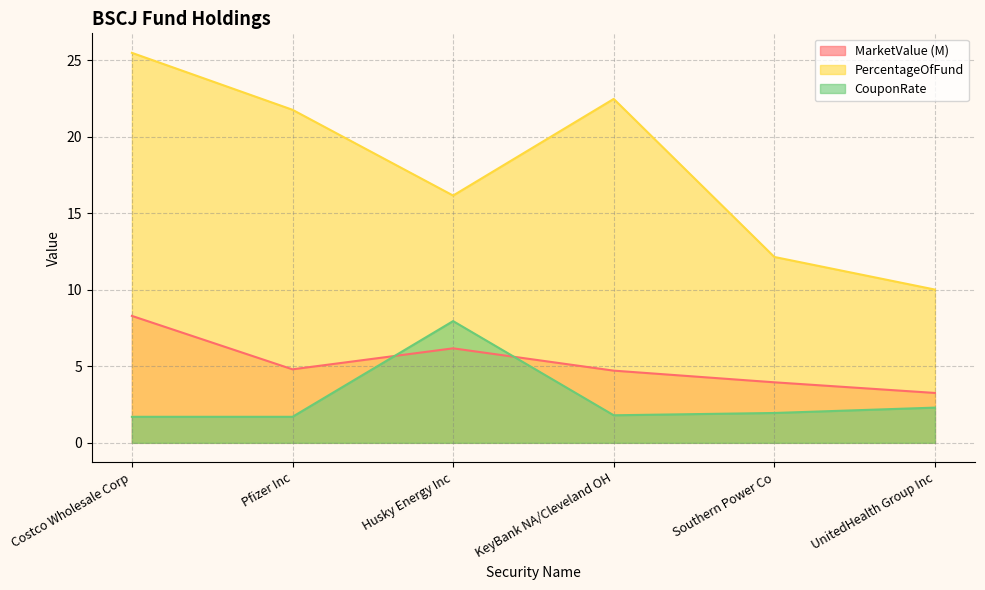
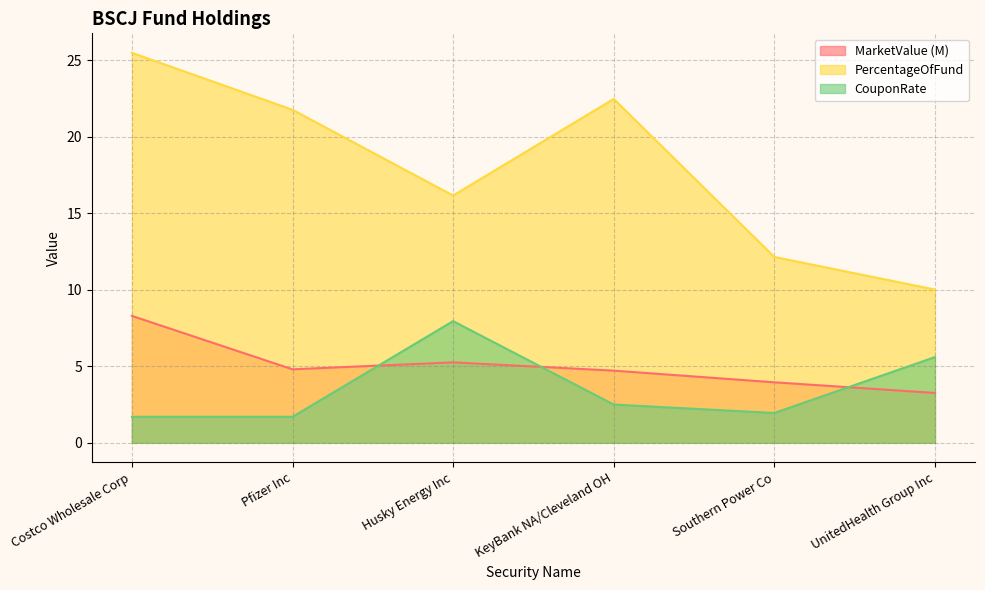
MarketValue (M), Husky Energy Inc: 6.2 -> 5.3
CouponRate, KeyBank NA/Cleveland OH: 1.8 -> 2.5
CouponRate, UnitedHealth Group Inc: 2.3 -> 5.6
